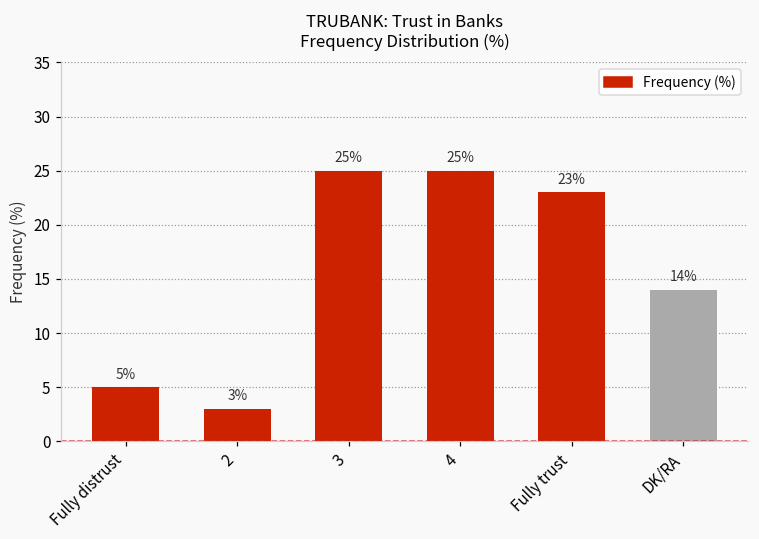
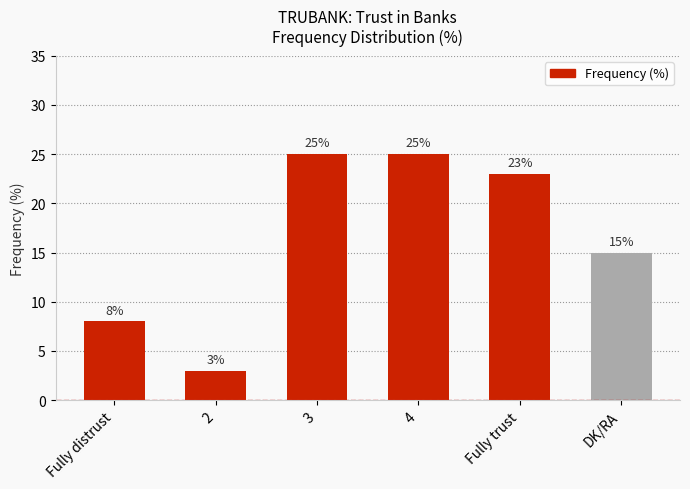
Fully distrust: 5% -> 8%
DK/RA: 14% -> 15%
